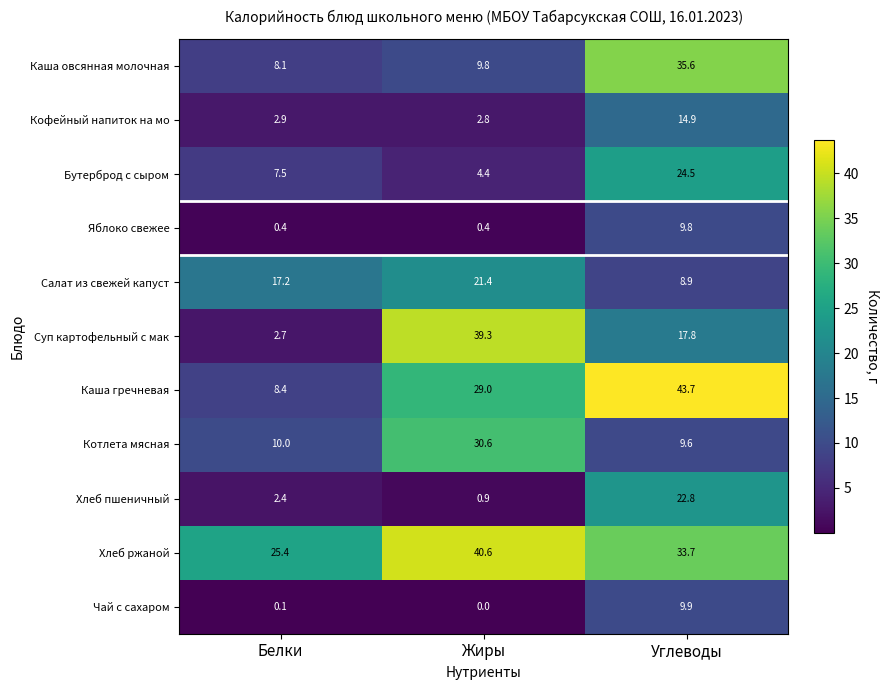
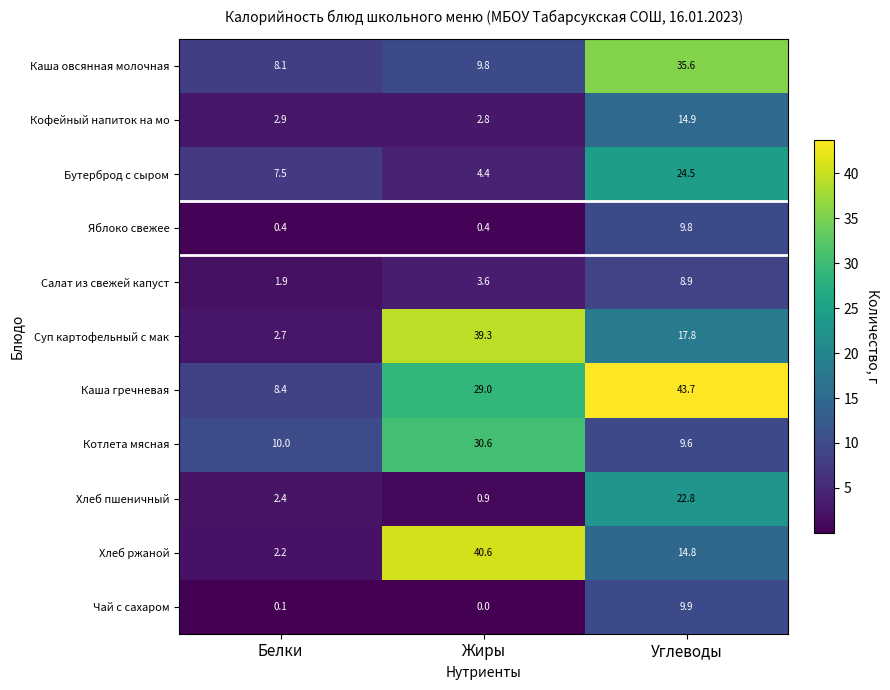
Салат из свежей капуст, Белки: 17.2 -> 1.9
Салат из свежей капуст, Жиры: 21.4 -> 3.6
Хлеб ржаной, Белки: 25.4 -> 2.2
Хлеб ржаной, Углеводы: 33.7 -> 14.8
